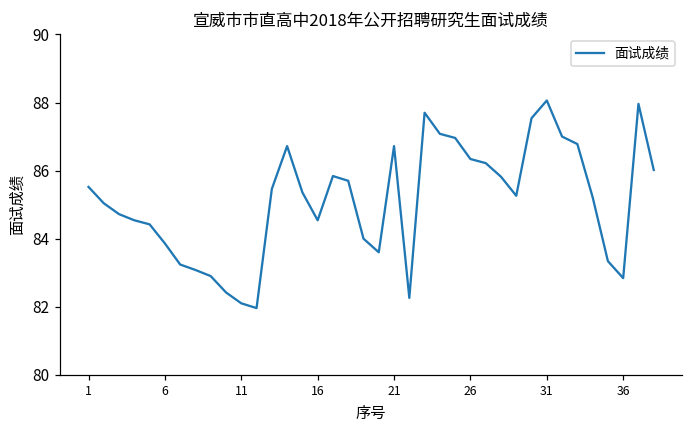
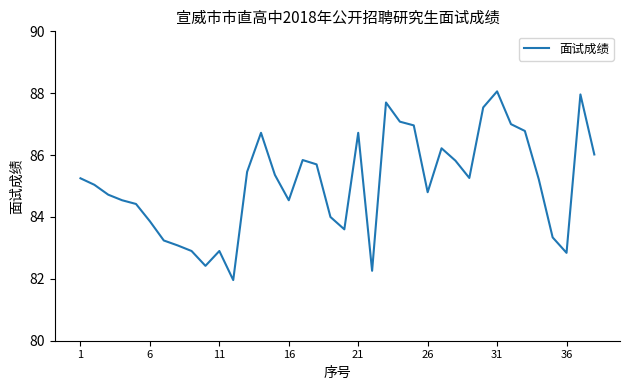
1: 85.5 -> 85.3
11: 82.1 -> 82.9
26: 86.3 -> 84.8
